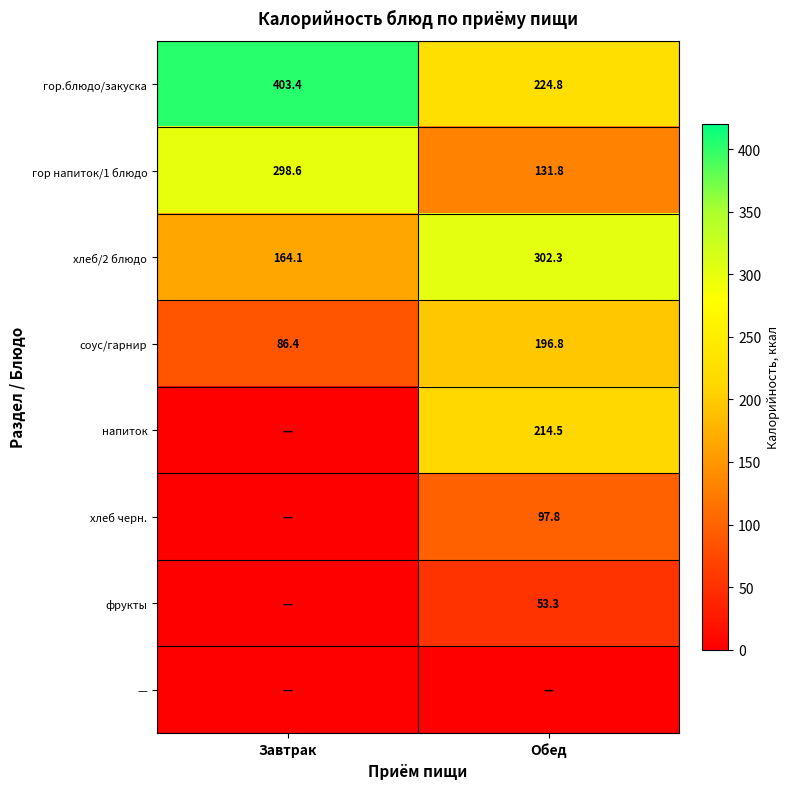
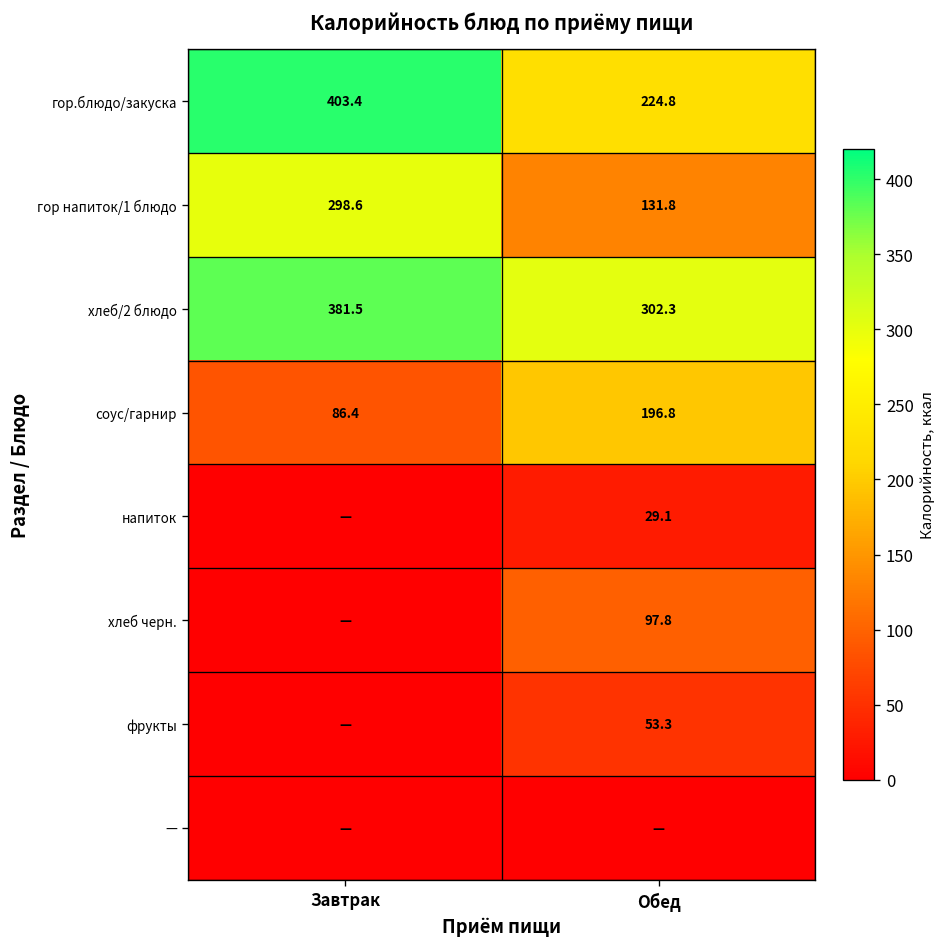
хлеб/2 блюдо, Завтрак: 164.1 -> 381.5
напиток, Обед: 214.5 -> 29.1
